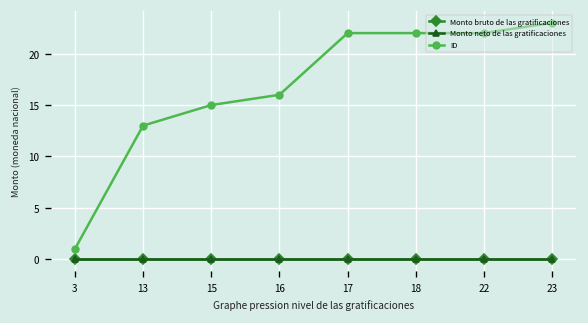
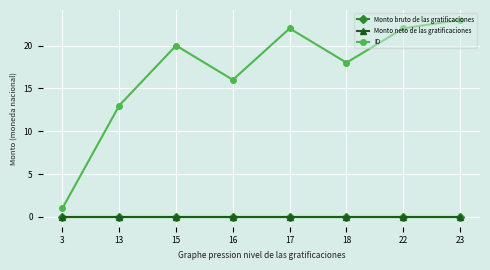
ID, 15: 15 -> 20
ID, 18: 22 -> 18
